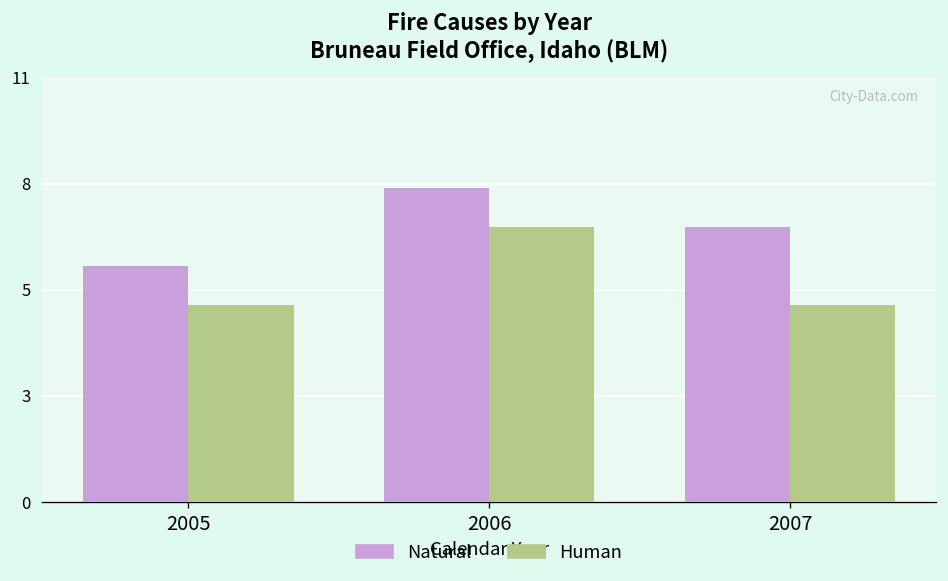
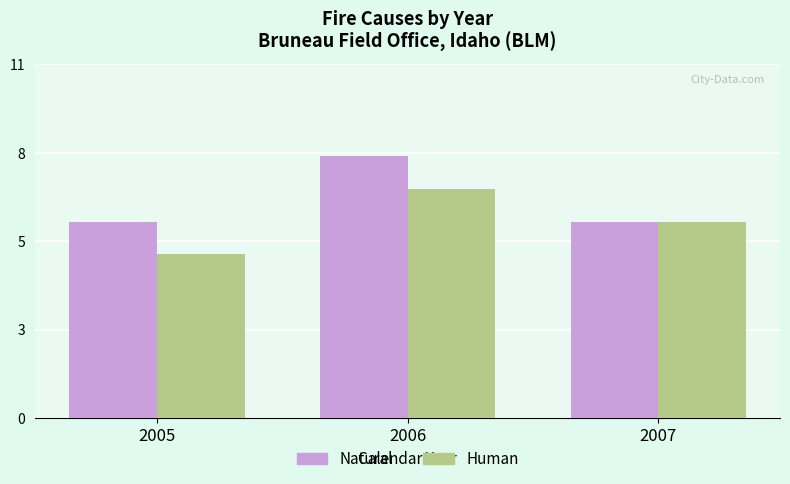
Natural, 2007: 7 -> 6
Human, 2007: 5 -> 6
